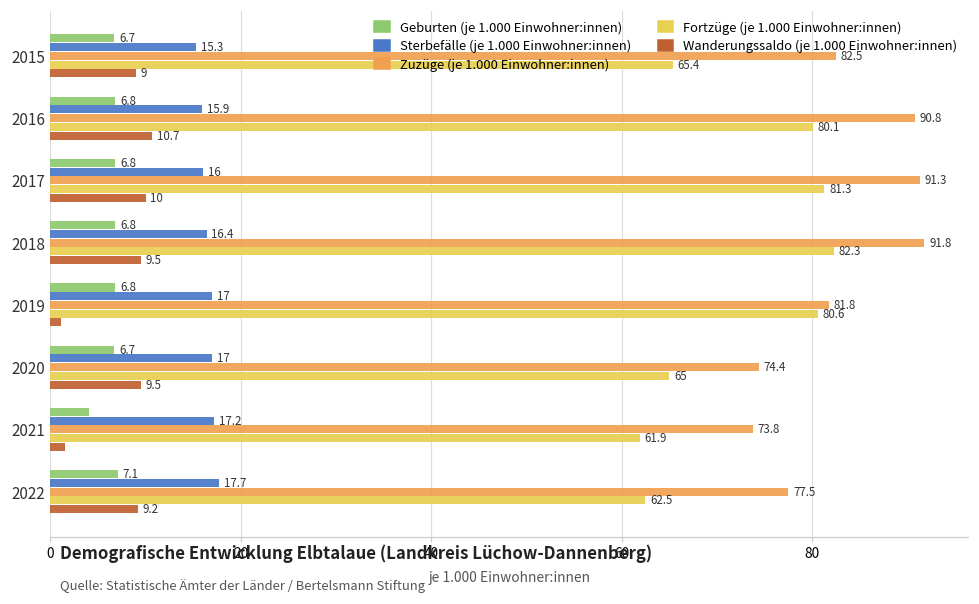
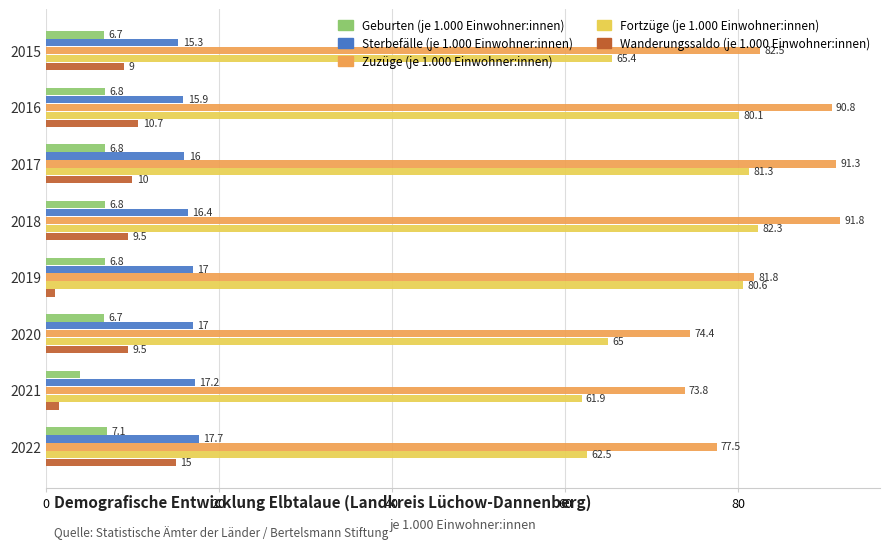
Wanderungssaldo (je 1.000 Einwohner:innen), 2022: 9.2 -> 15
